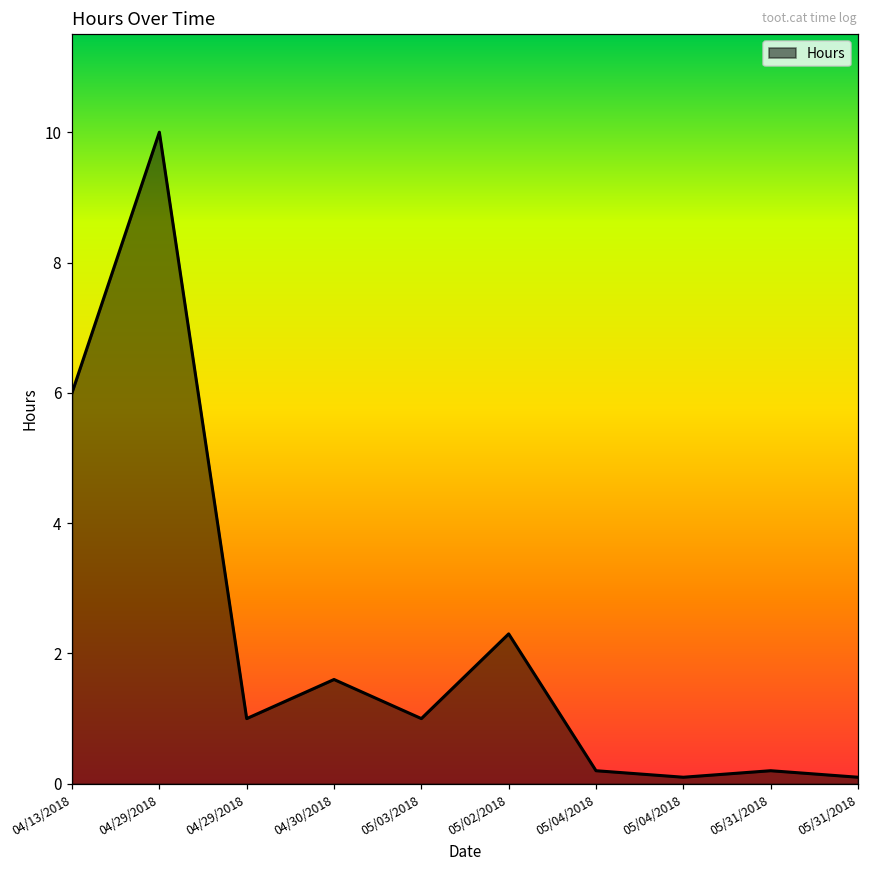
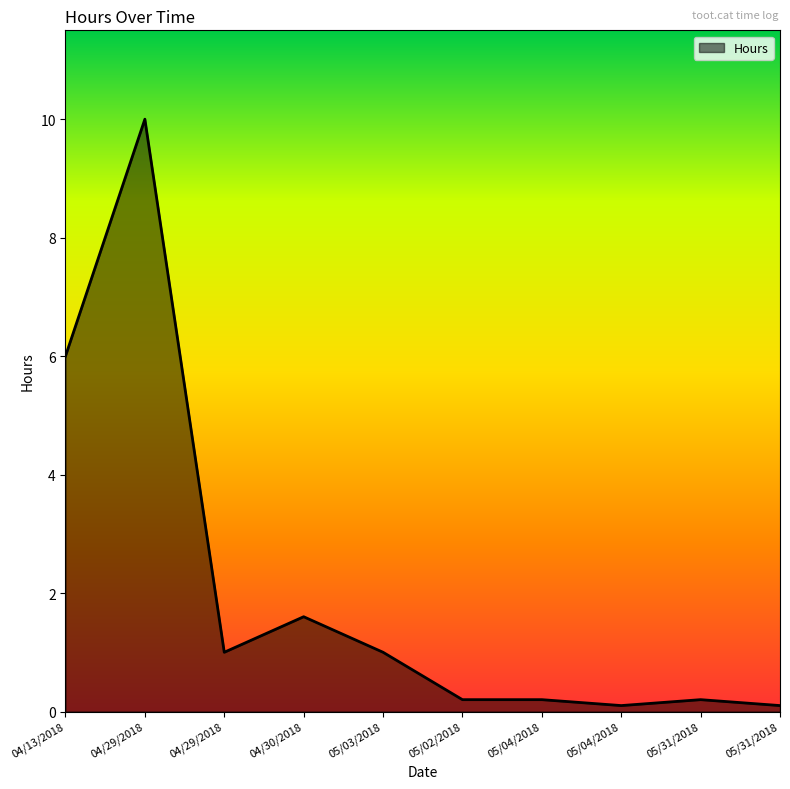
05/02/2018: 2.3 -> 0.2
